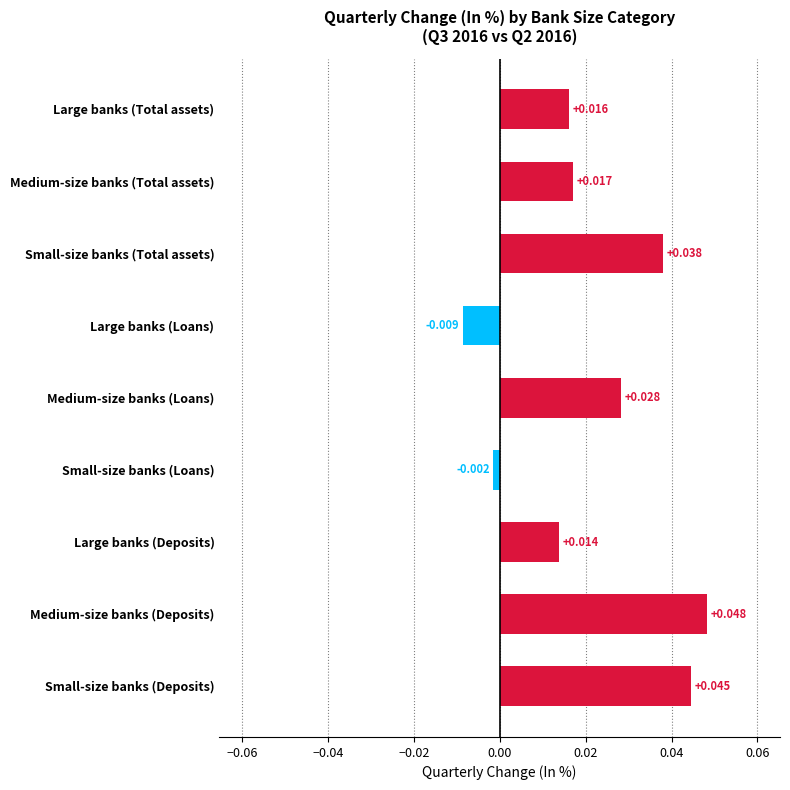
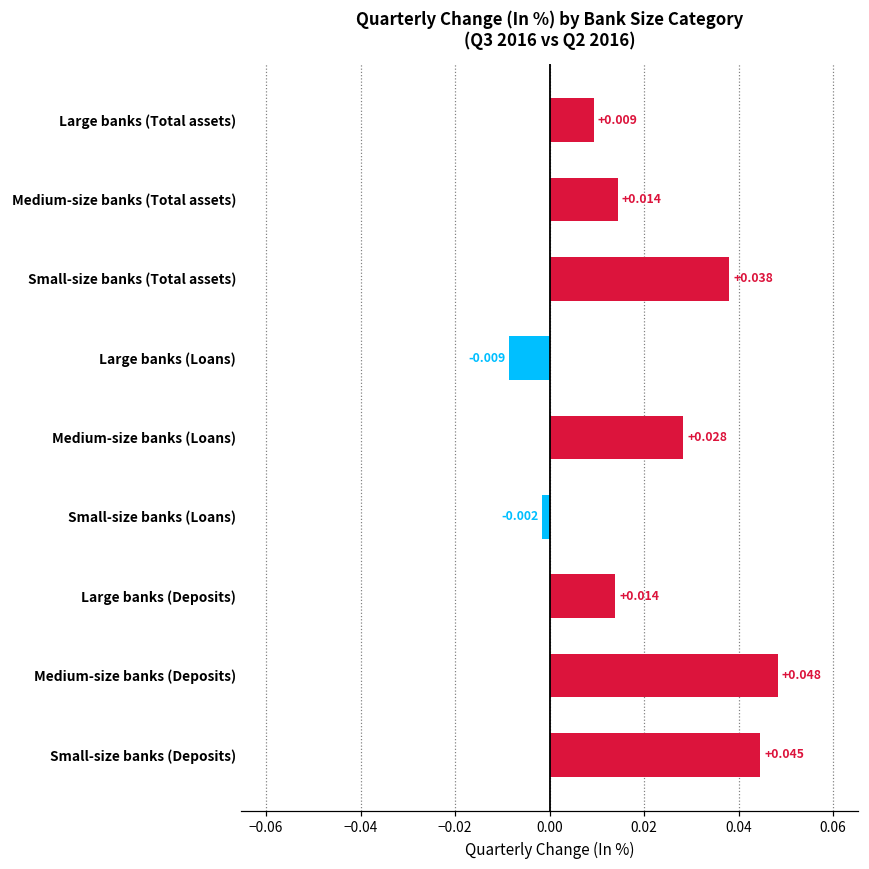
Large banks (Total assets): +0.016 -> +0.009
Medium-size banks (Total assets): +0.017 -> +0.014
